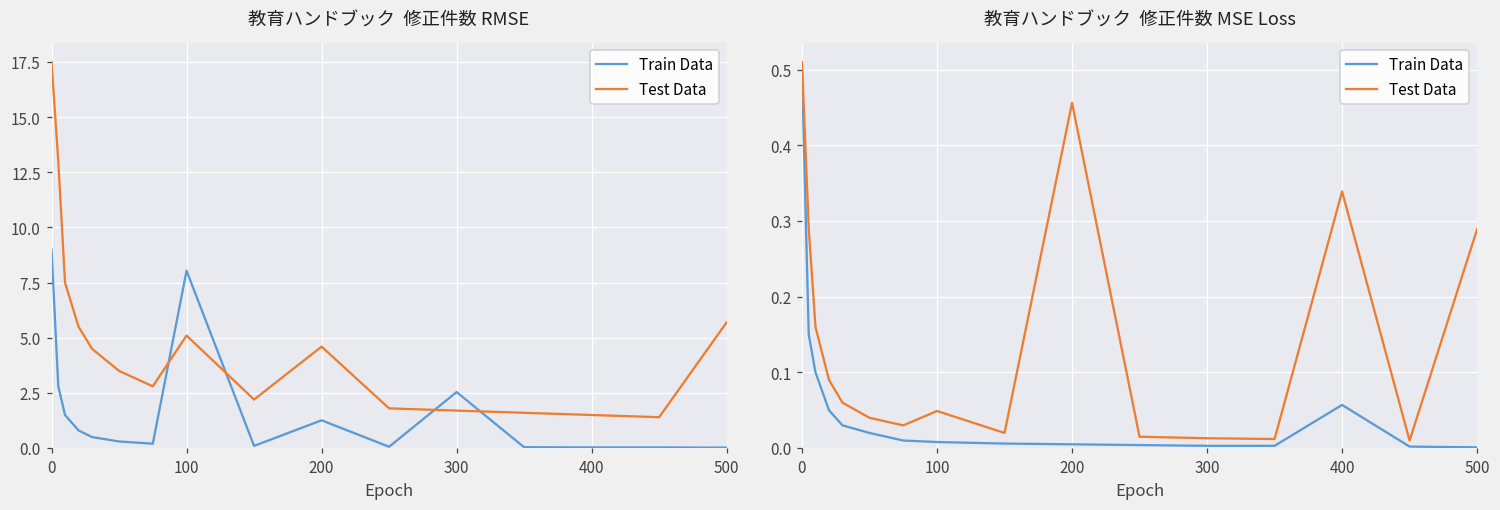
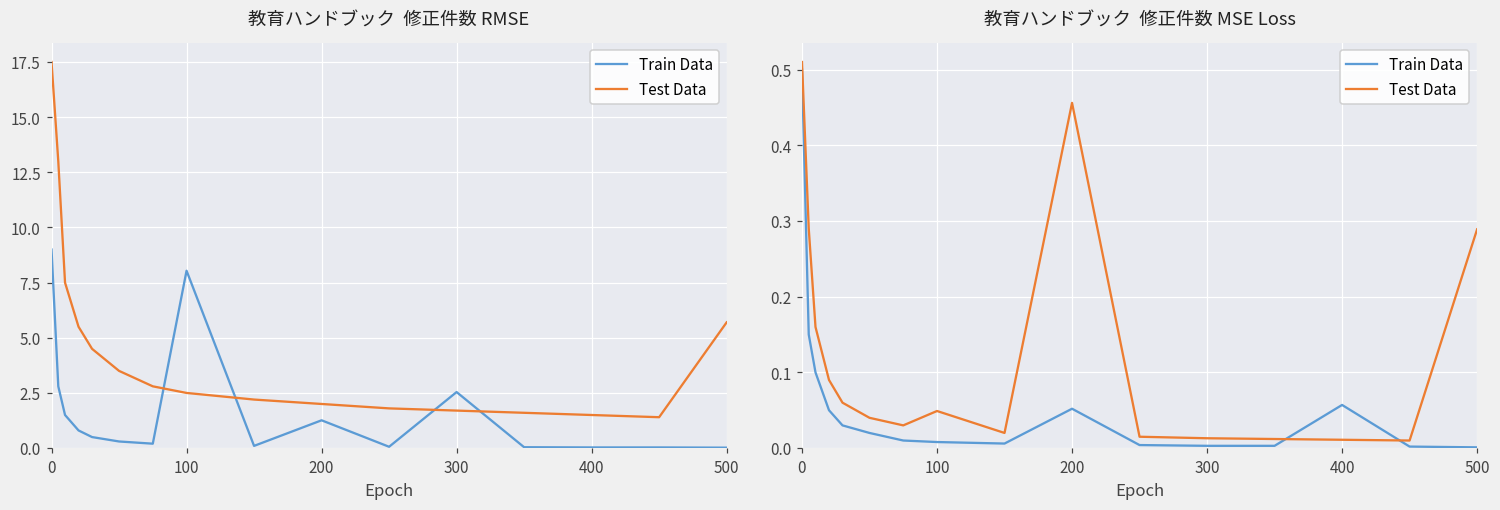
教育ハンドブック 修正件数 RMSE, Test Data, 100: 5.1 -> 2.5
教育ハンドブック 修正件数 RMSE, Test Data, 200: 4.6 -> 2.0
教育ハンドブック 修正件数 MSE Loss, Train Data, 200: 0.01 -> 0.05
教育ハンドブック 修正件数 MSE Loss, Test Data, 400: 0.34 -> 0.01
